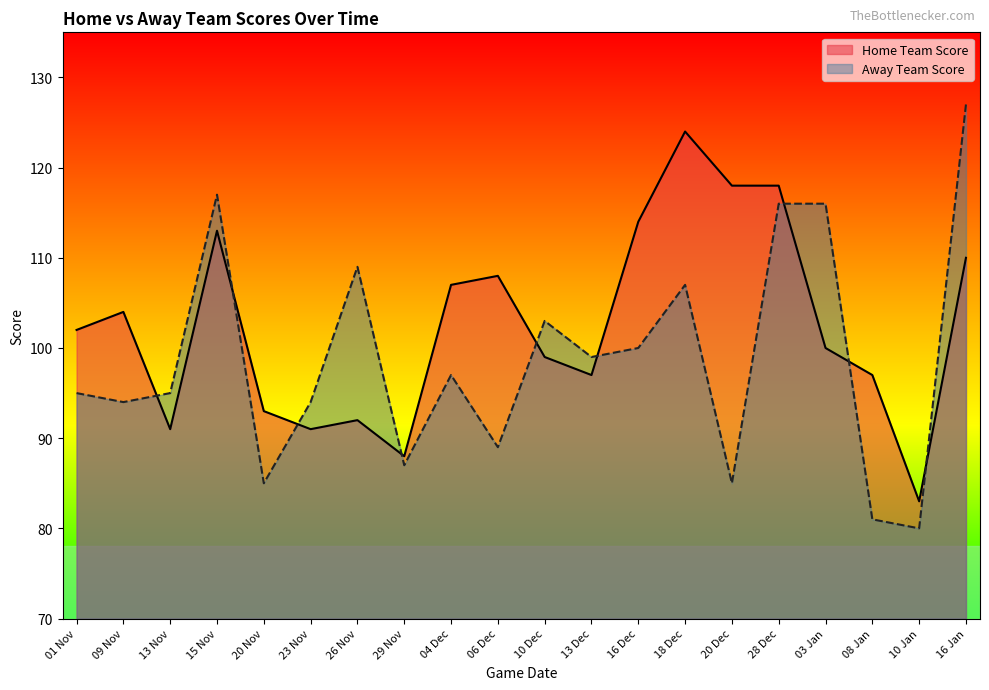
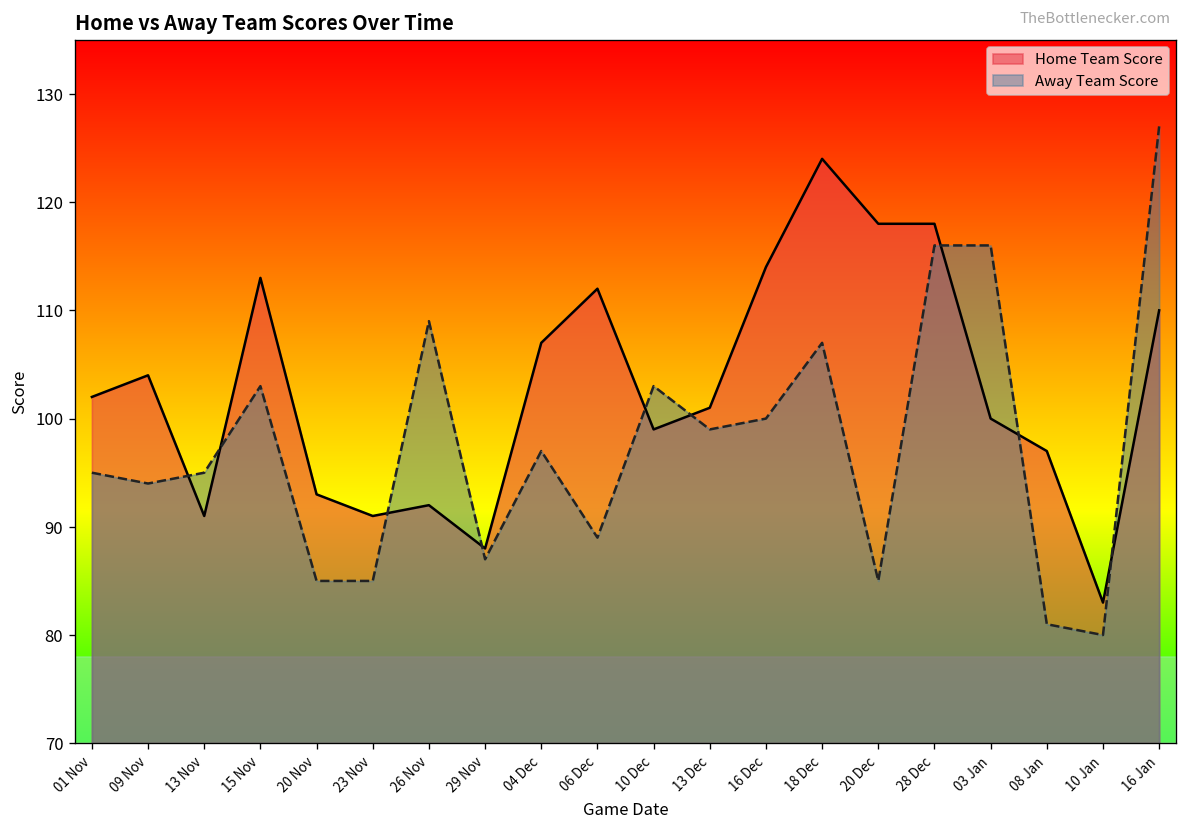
Away Team Score, 15 Nov: 117 -> 103
Away Team Score, 23 Nov: 94 -> 85
Home Team Score, 06 Dec: 108 -> 112
Home Team Score, 13 Dec: 97 -> 101
